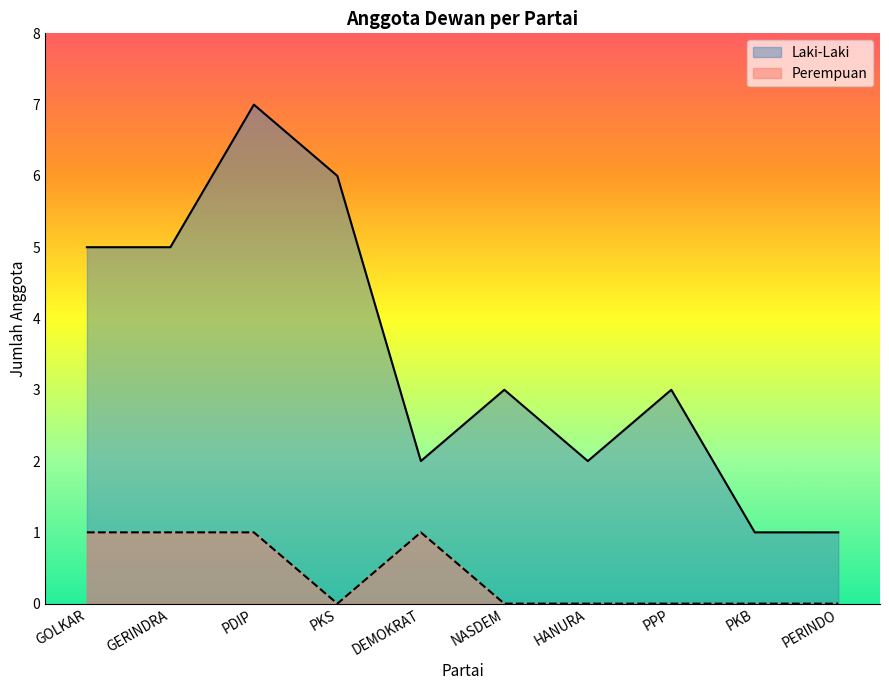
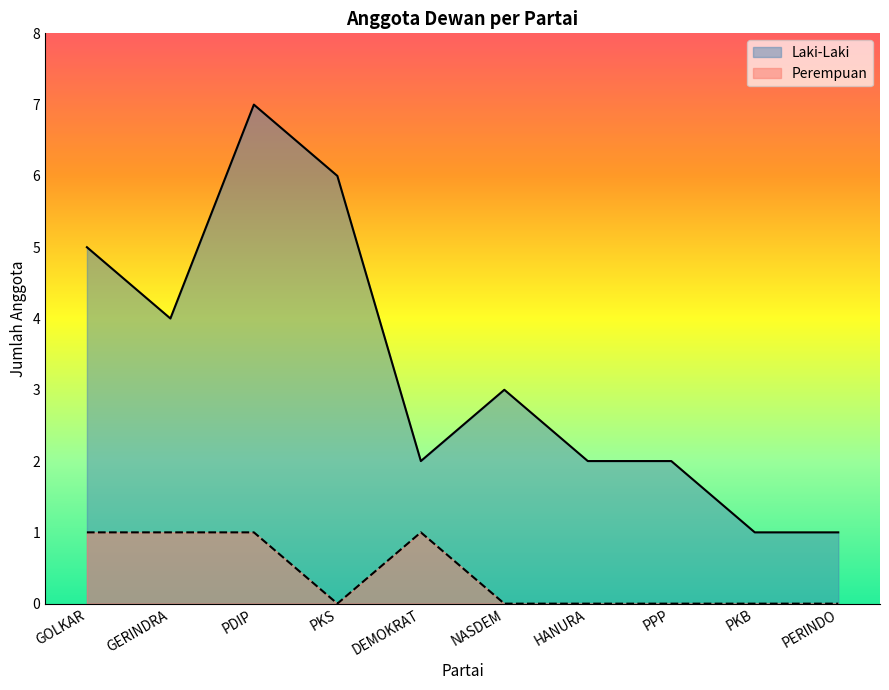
Laki-Laki, GERINDRA: 5 -> 4
Laki-Laki, PPP: 3 -> 2
